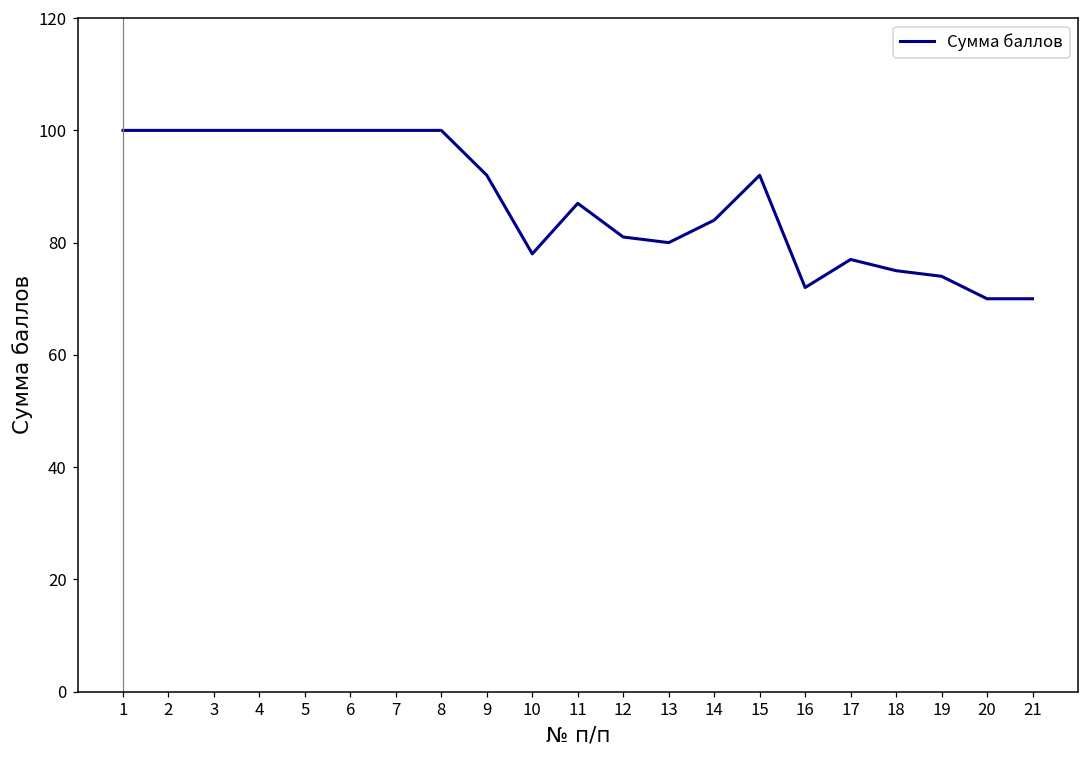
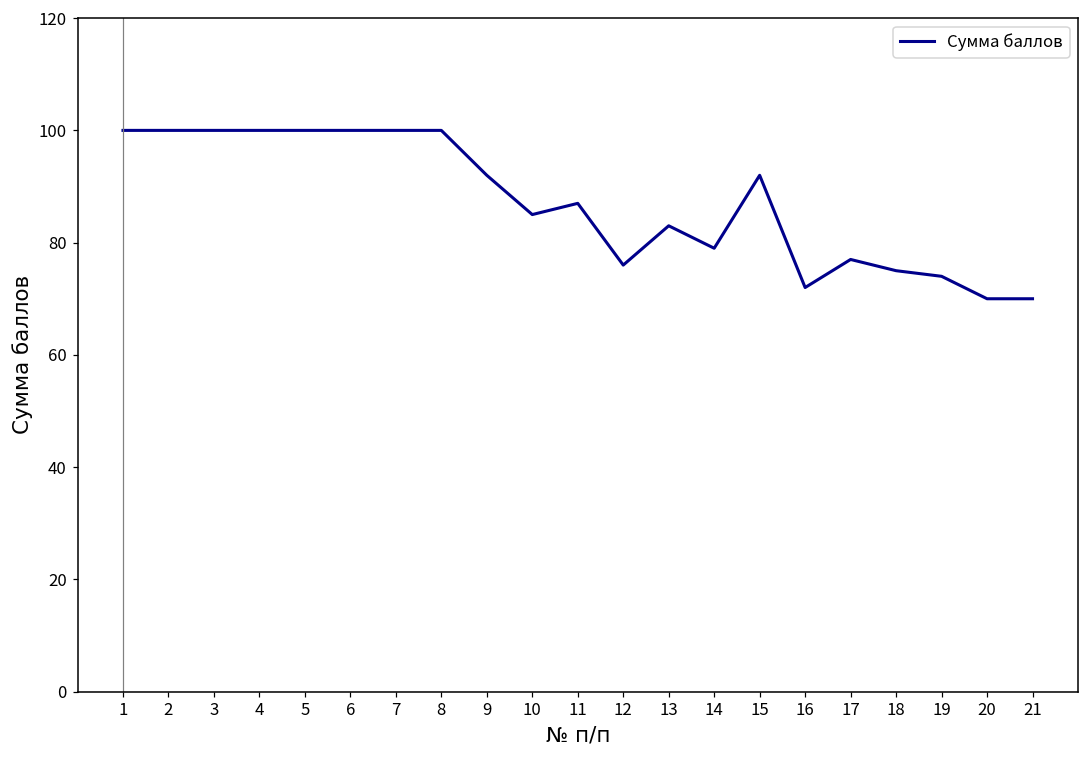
10: 78 -> 85
12: 81 -> 76
13: 80 -> 83
14: 84 -> 79
